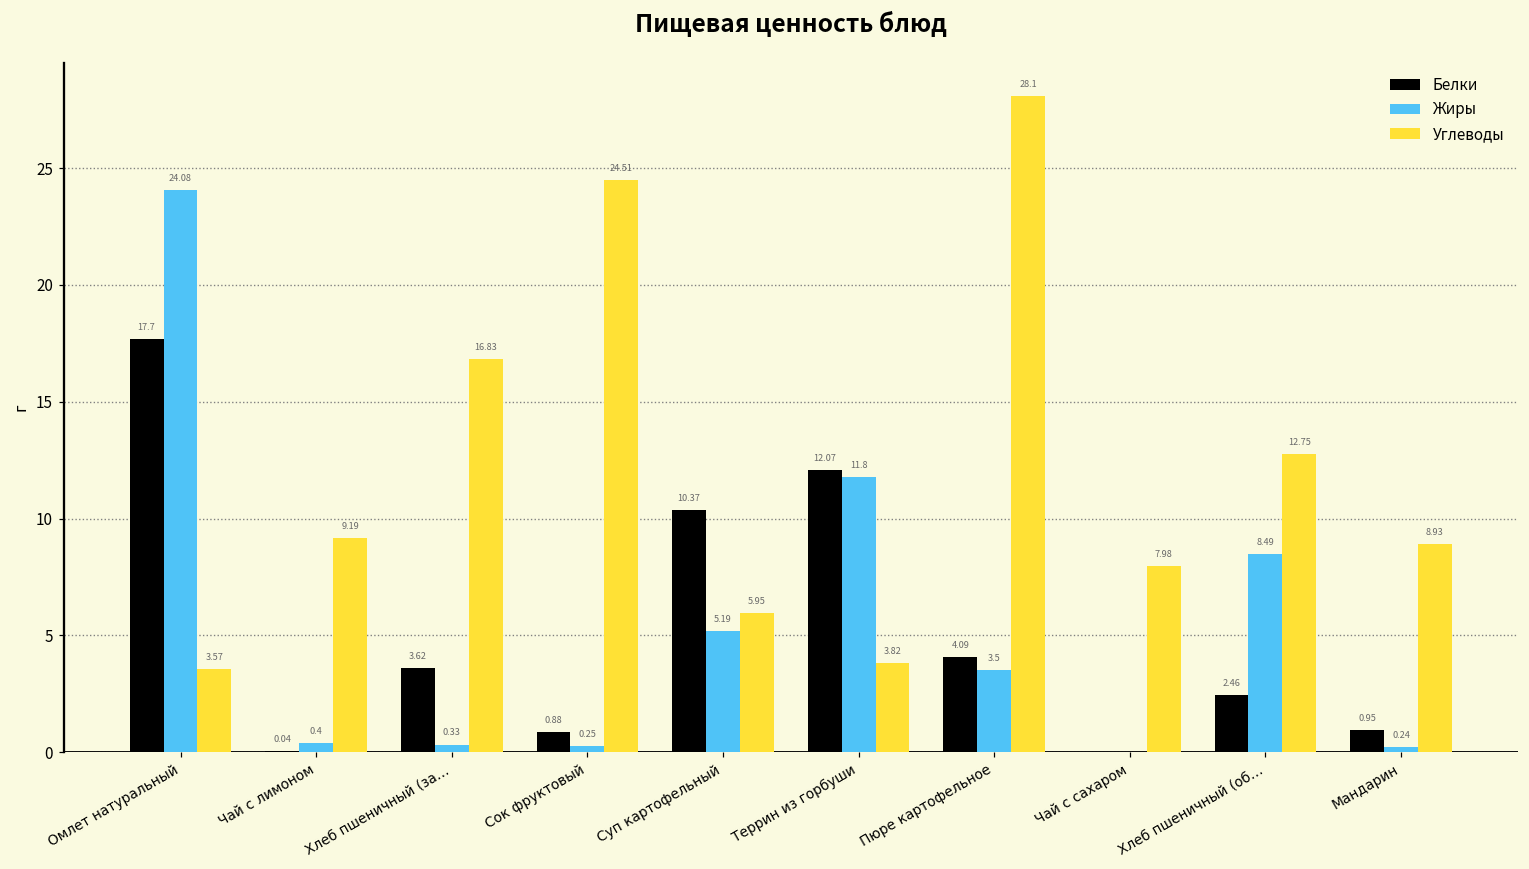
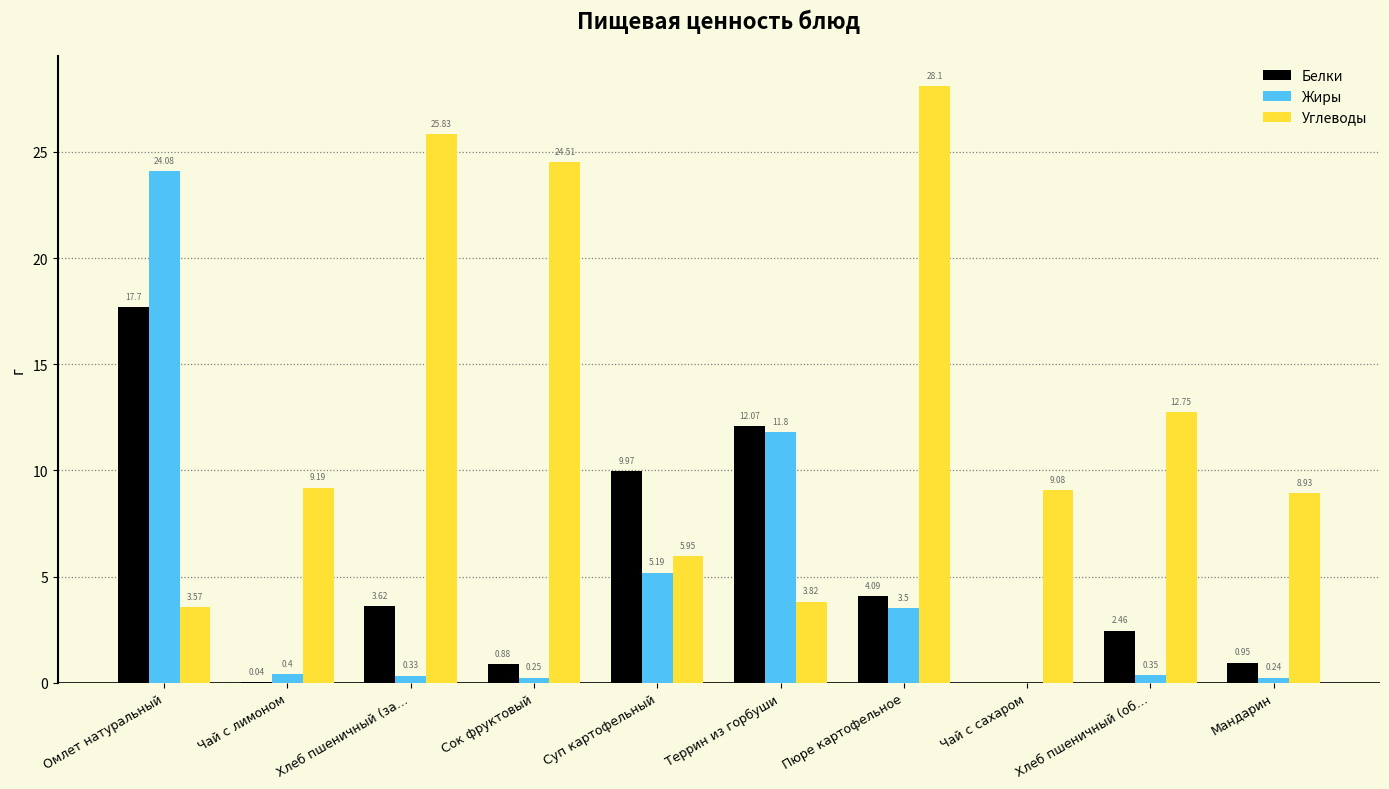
Углеводы, Хлеб пшеничный (за…: 16.83 -> 25.83
Белки, Суп картофельный: 10.37 -> 9.97
Углеводы, Чай с сахаром: 7.98 -> 9.08
Жиры, Хлеб пшеничный (об…: 8.49 -> 0.35
